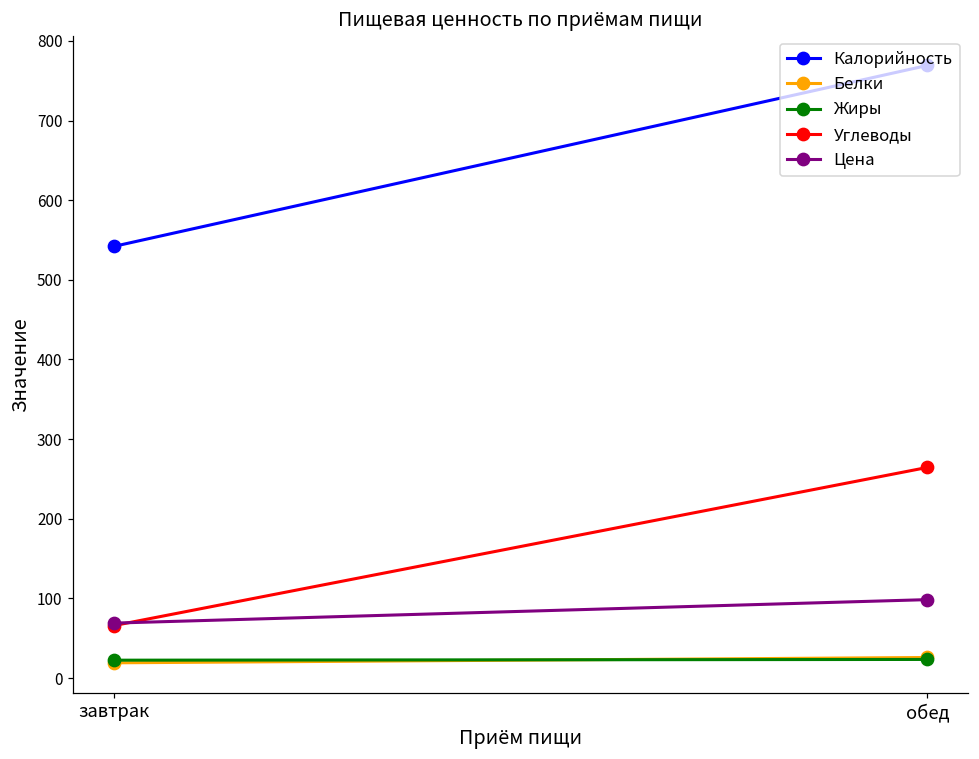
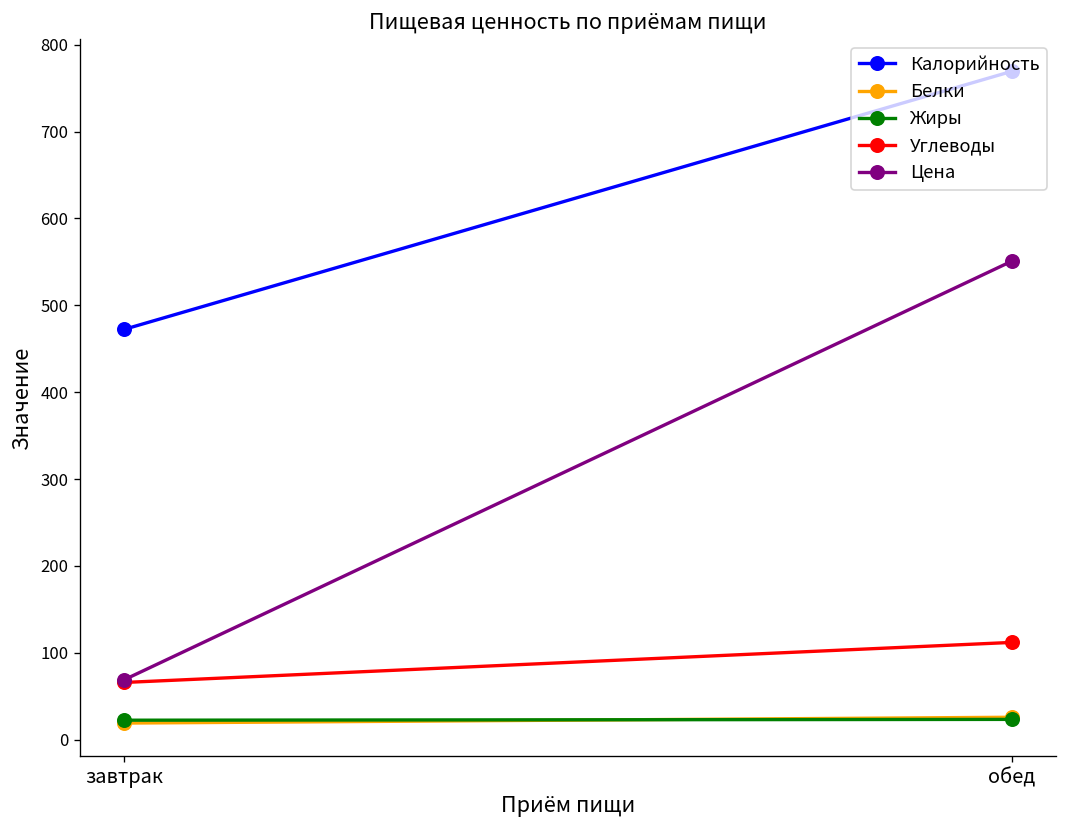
Калорийность, завтрак: 540 -> 470
Углеводы, обед: 260 -> 110
Цена, обед: 100 -> 550
